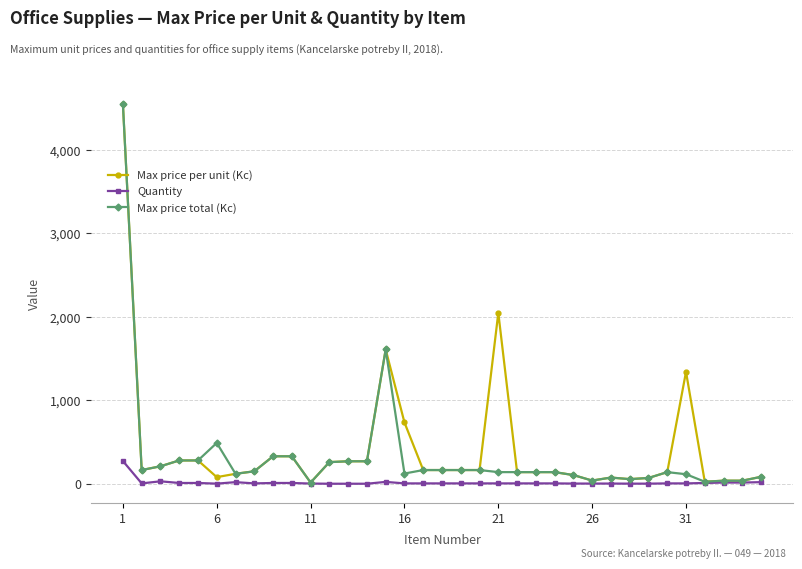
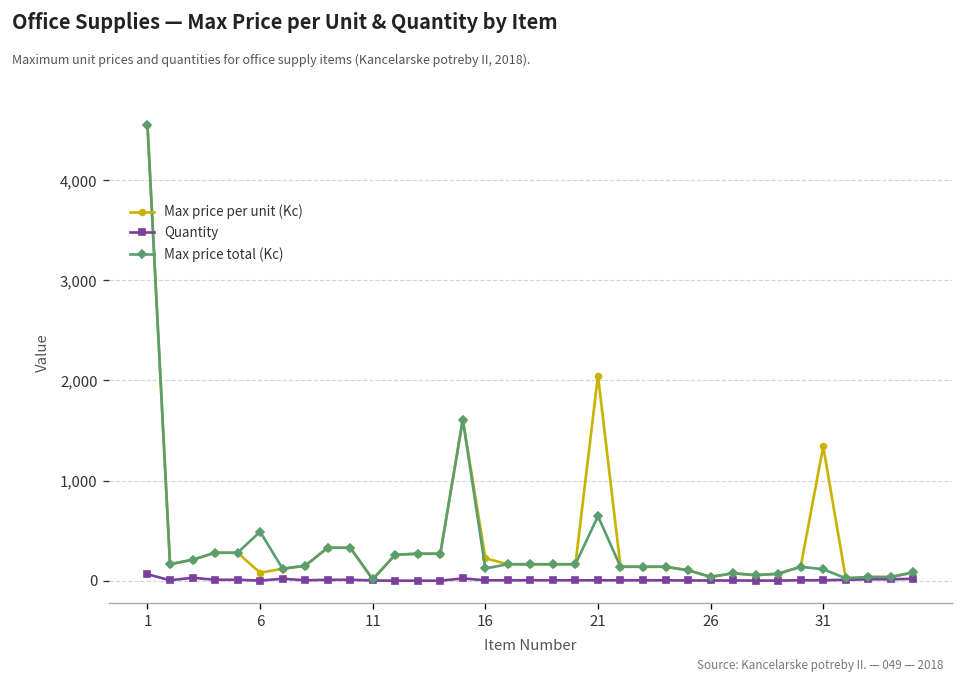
Quantity, 1: 300 -> 100
Max price per unit (Kc), 16: 700 -> 200
Max price total (Kc), 21: 100 -> 600
